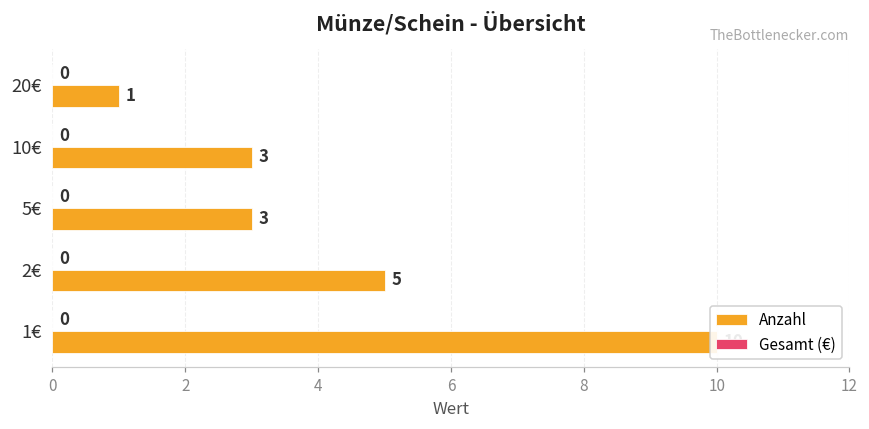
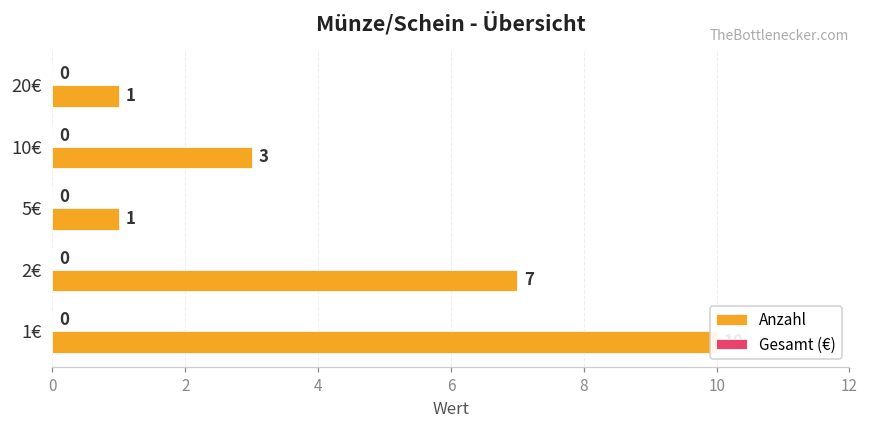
Anzahl, 5€: 3 -> 1
Anzahl, 2€: 5 -> 7
